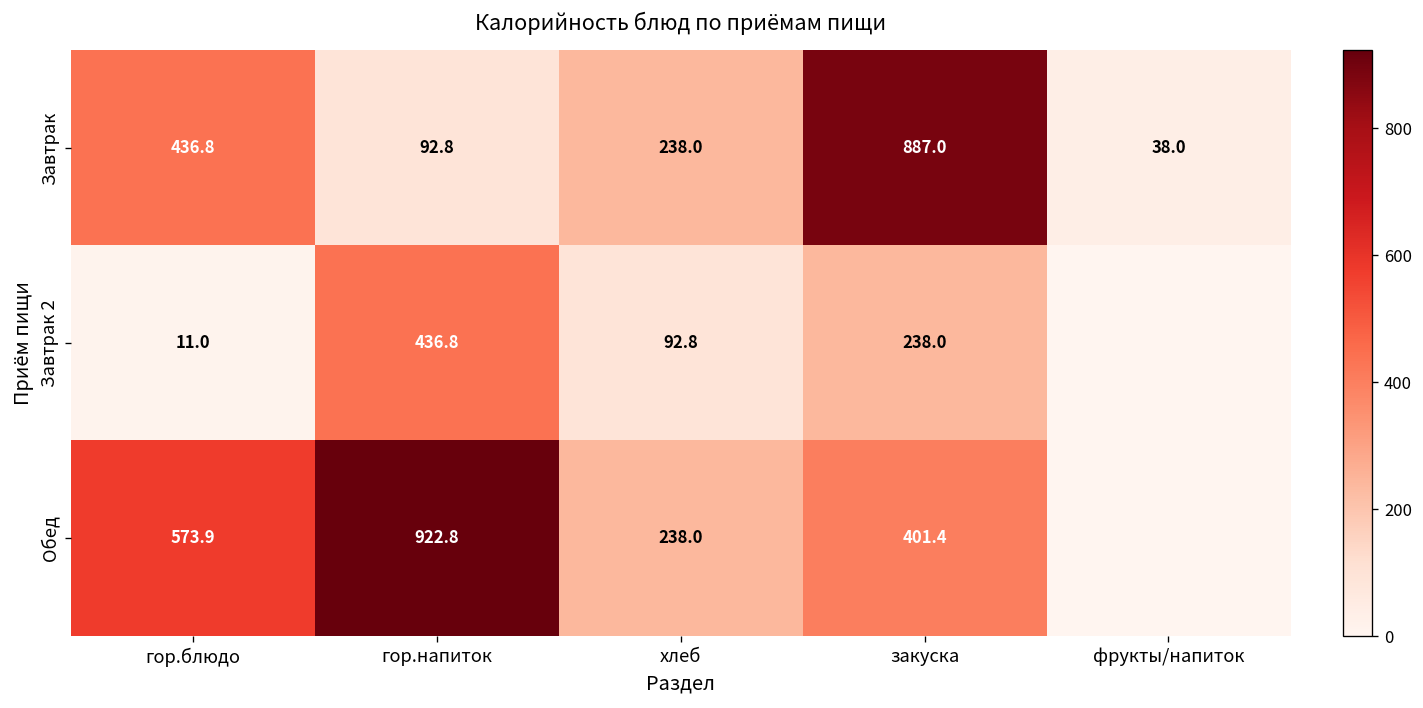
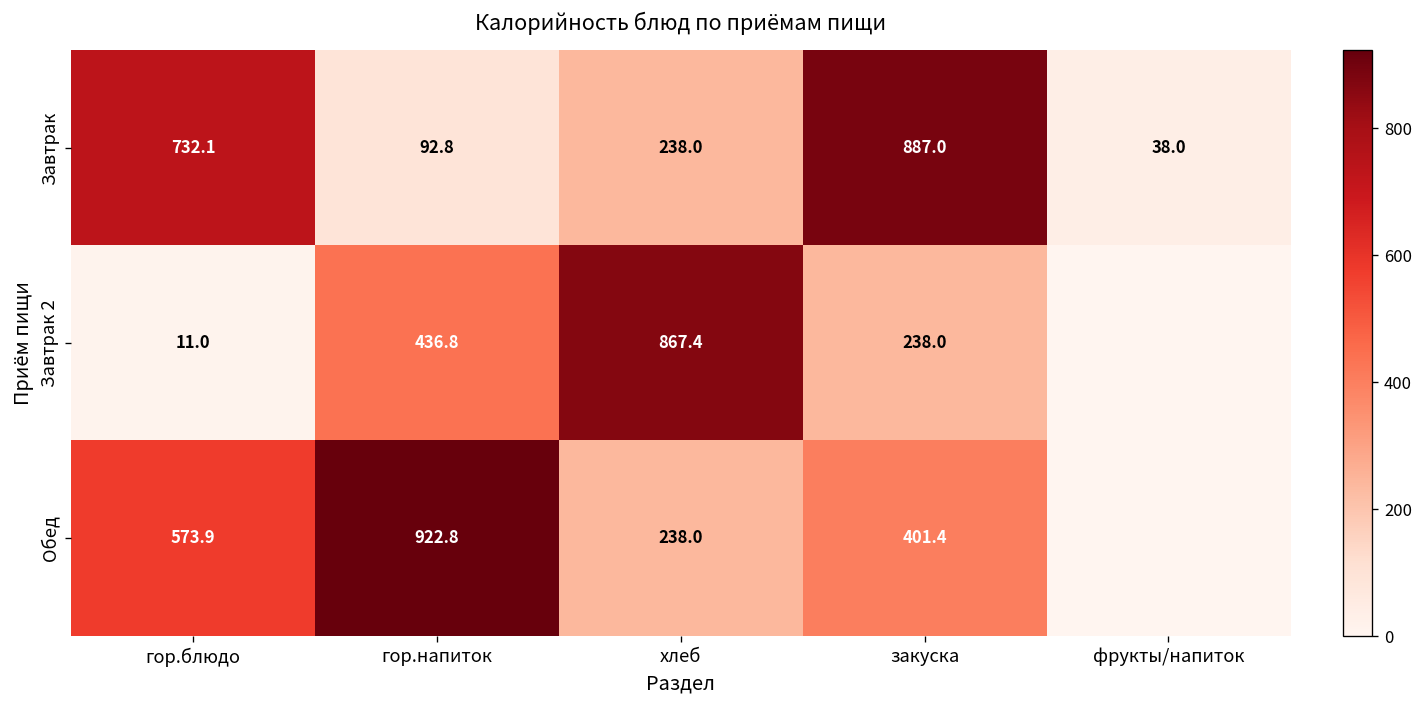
Завтрак, гор.блюдо: 436.8 -> 732.1
Завтрак 2, хлеб: 92.8 -> 867.4
